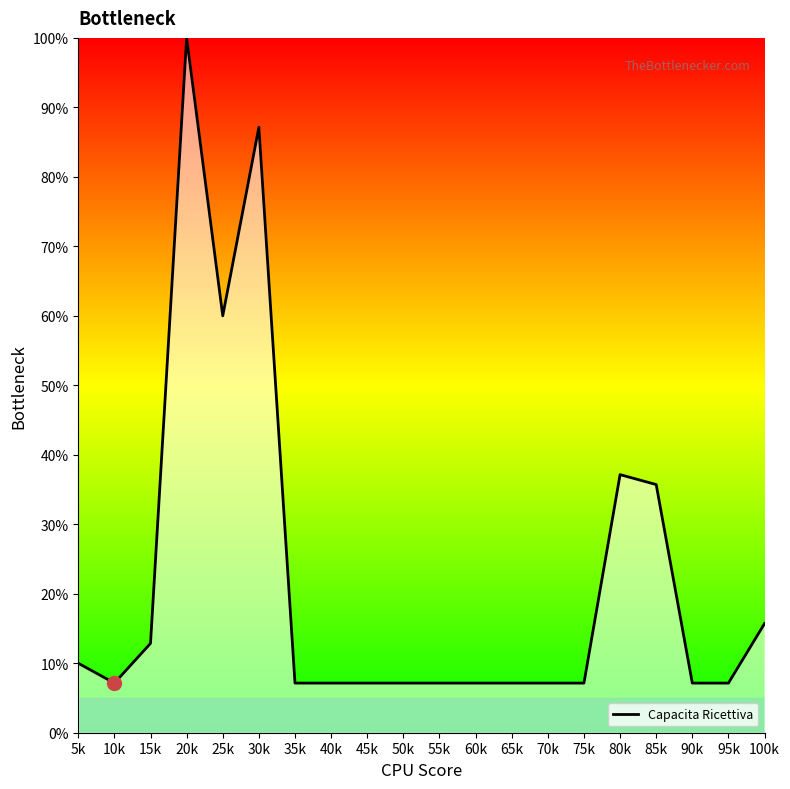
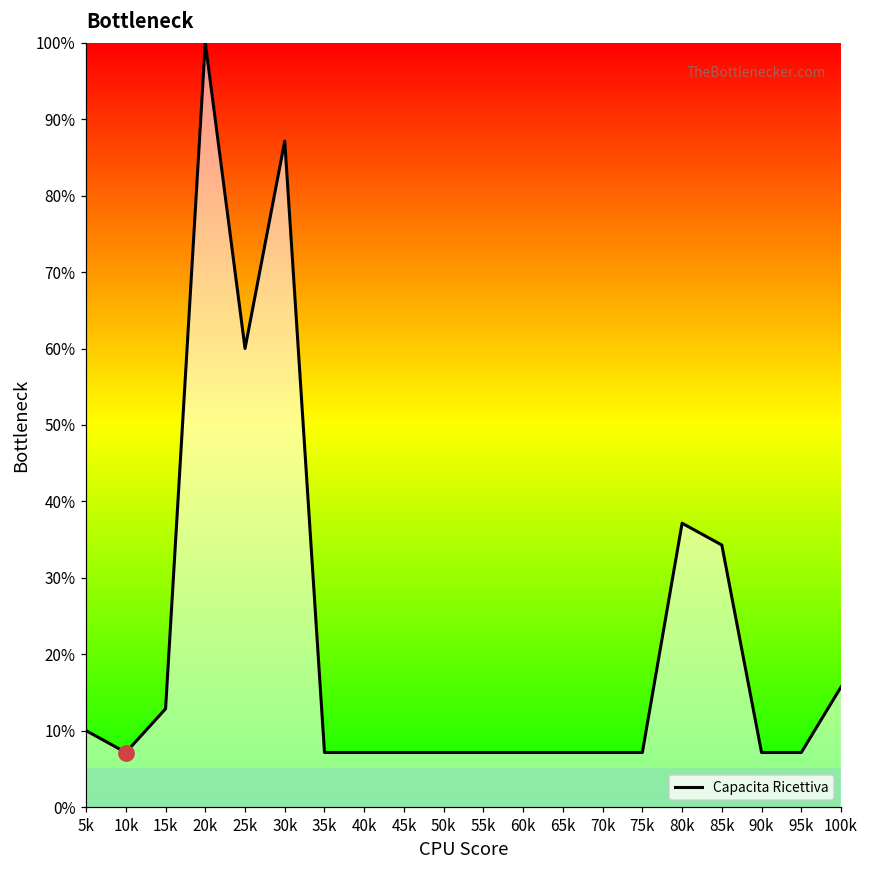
Capacita Ricettiva, 85k: 36% -> 34%
